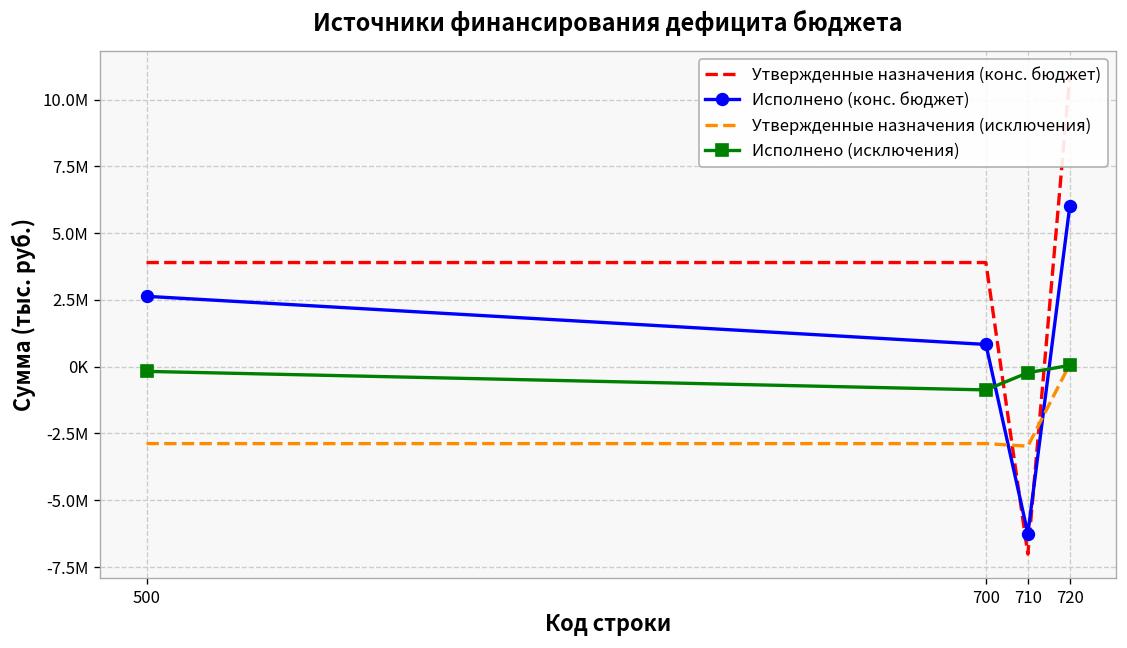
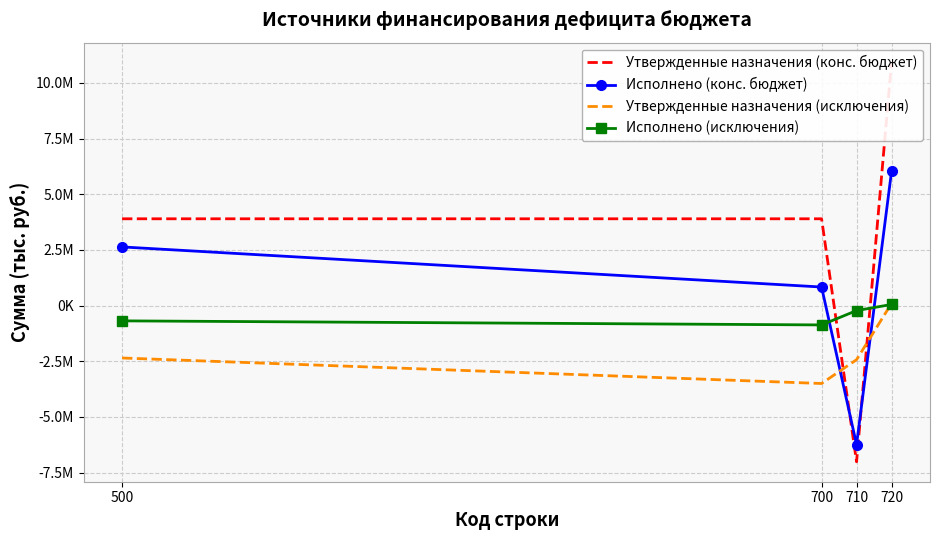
Утвержденные назначения (исключения), 500: -2900000 -> -2400000
Исполнено (исключения), 500: -200000 -> -700000
Утвержденные назначения (исключения), 700: -2900000 -> -3500000
Утвержденные назначения (исключения), 710: -3000000 -> -2400000
